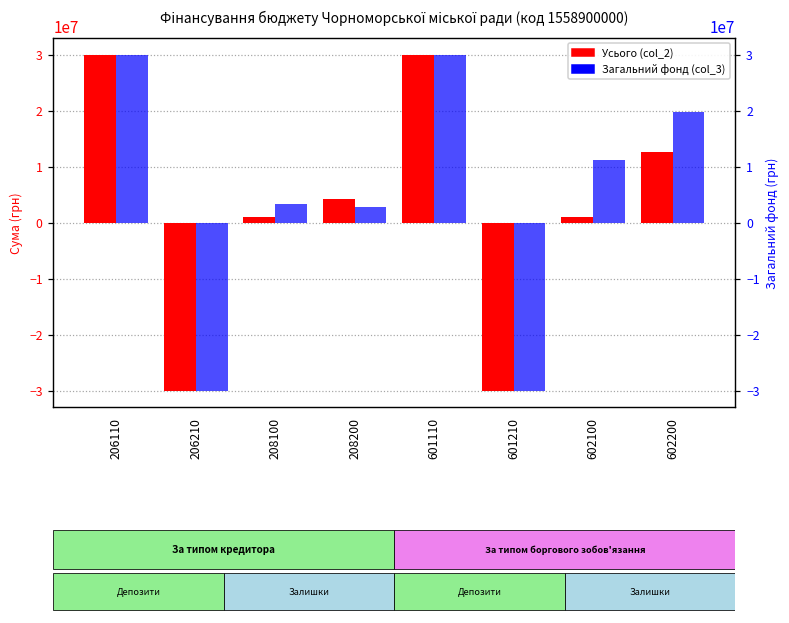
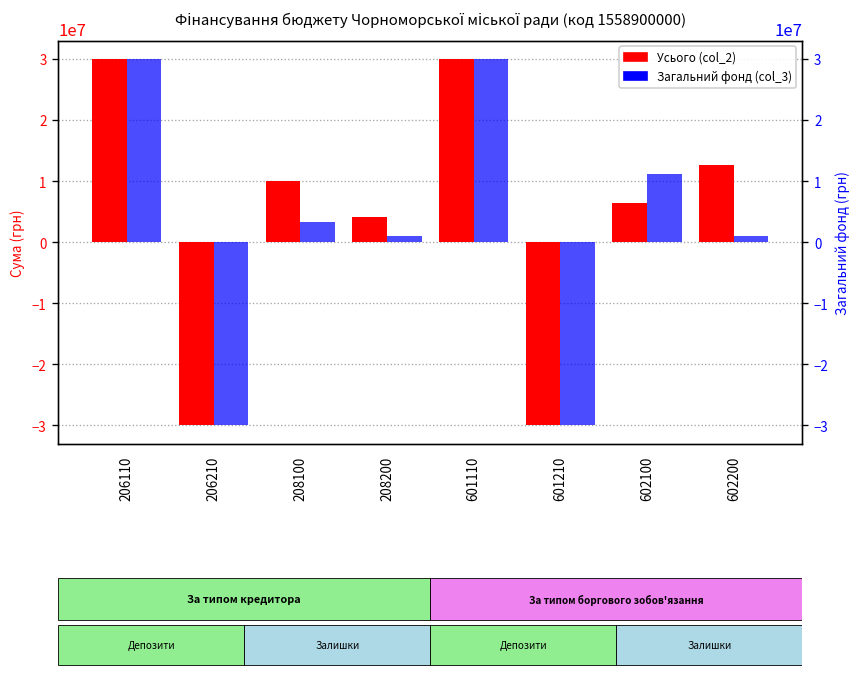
Усього (col_2), 208100: 1000000 -> 10000000
Усього (col_2), 602100: 1000000 -> 6000000
Загальний фонд (col_3), 208200: 3000000 -> 1000000
Загальний фонд (col_3), 602200: 20000000 -> 1000000
